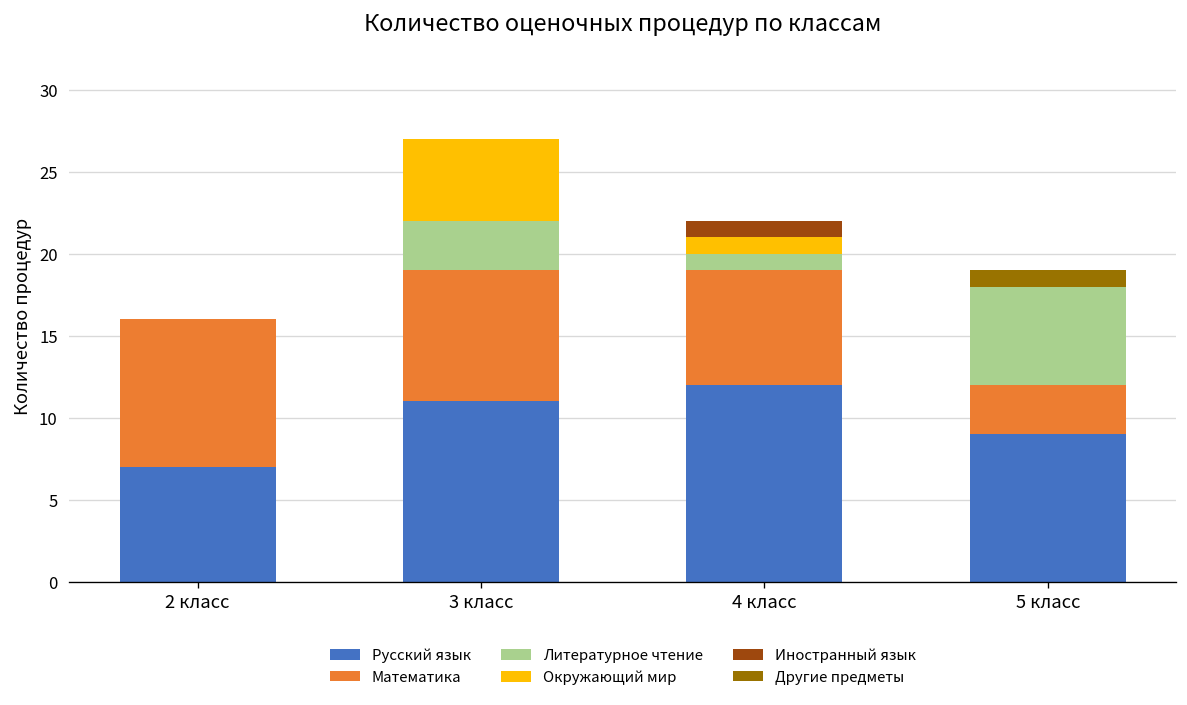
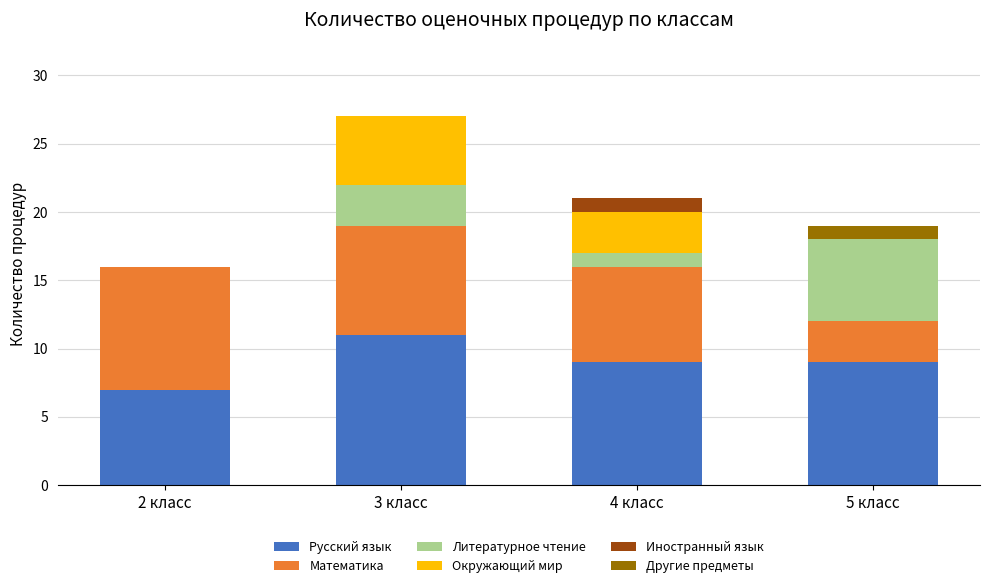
Русский язык, 4 класс: 12 -> 9
Окружающий мир, 4 класс: 1 -> 3
